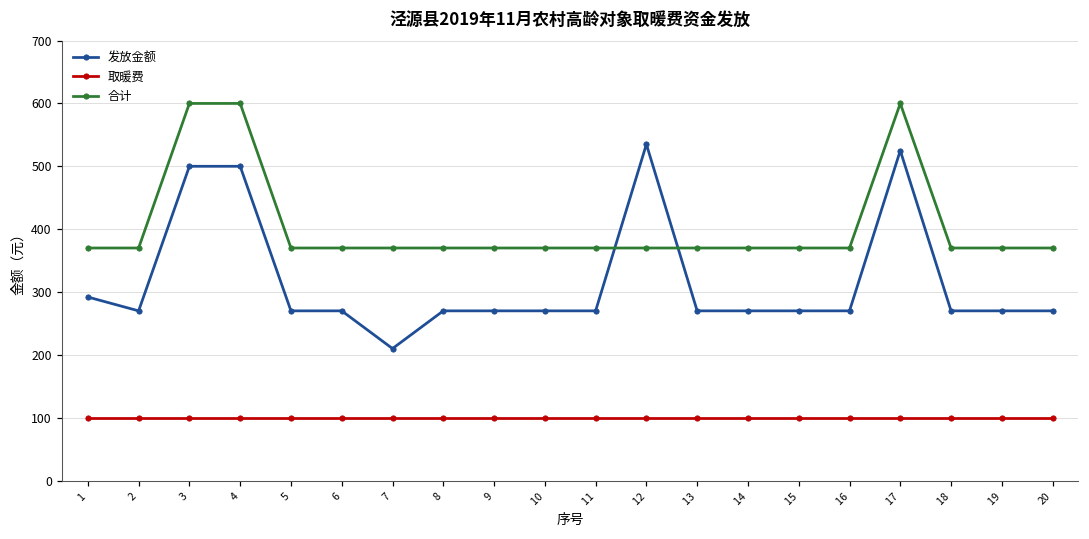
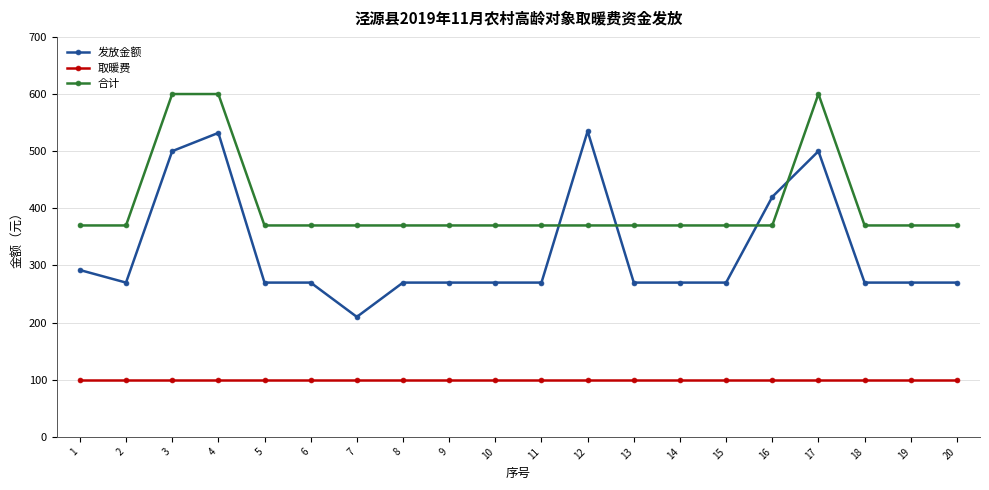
发放金额, 4: 500 -> 530
发放金额, 16: 270 -> 420
发放金额, 17: 530 -> 500
